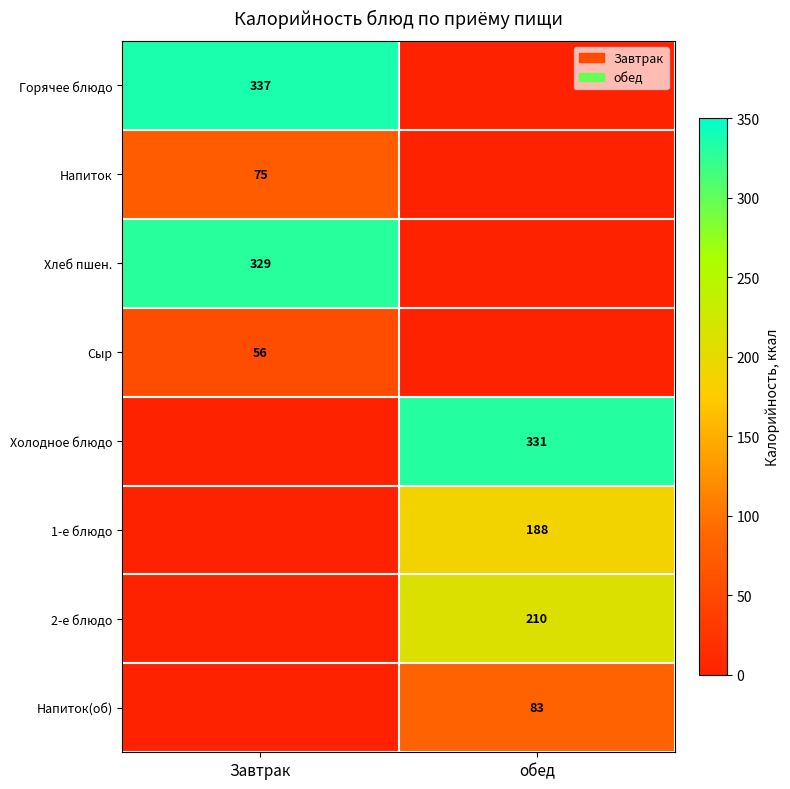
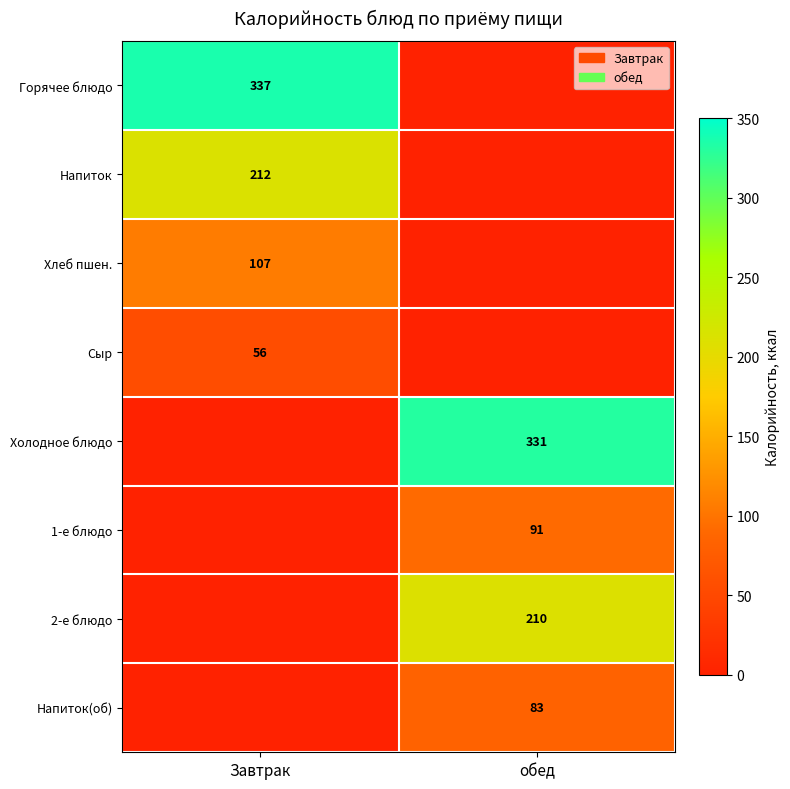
Напиток, Завтрак: 75 -> 212
Хлеб пшен., Завтрак: 329 -> 107
1-е блюдо, обед: 188 -> 91
